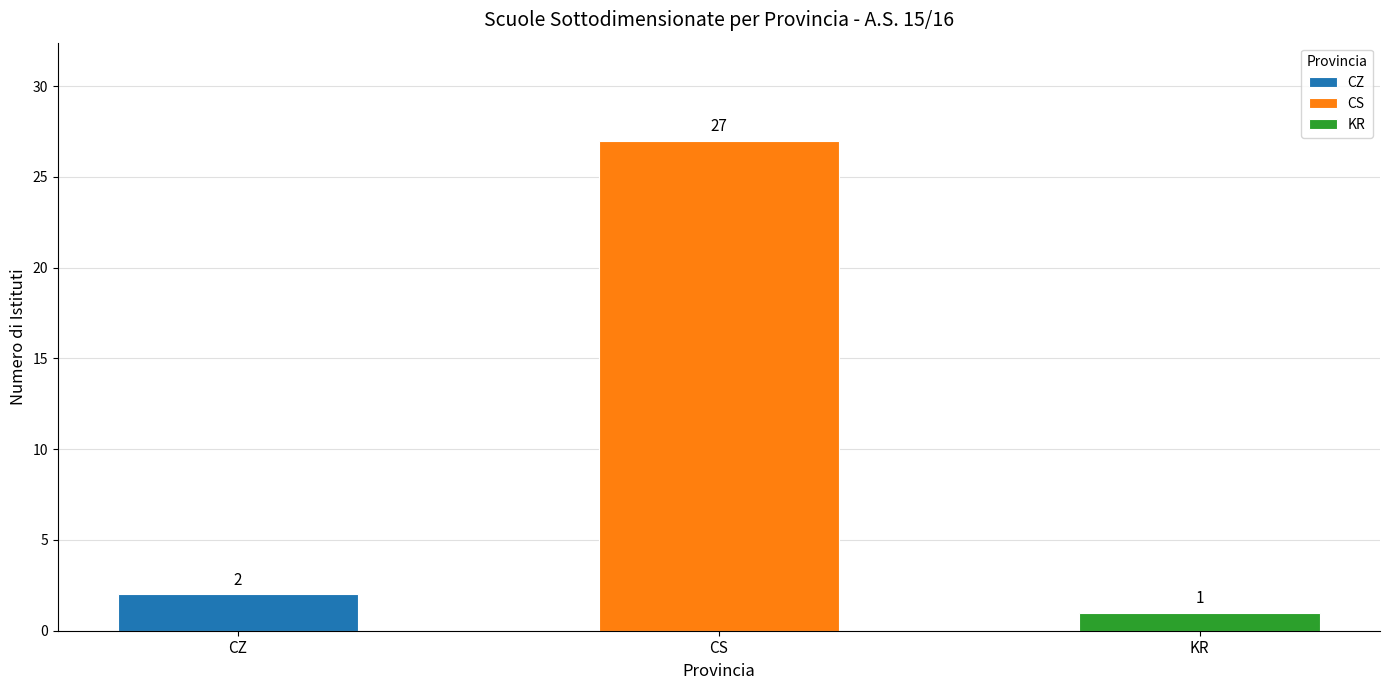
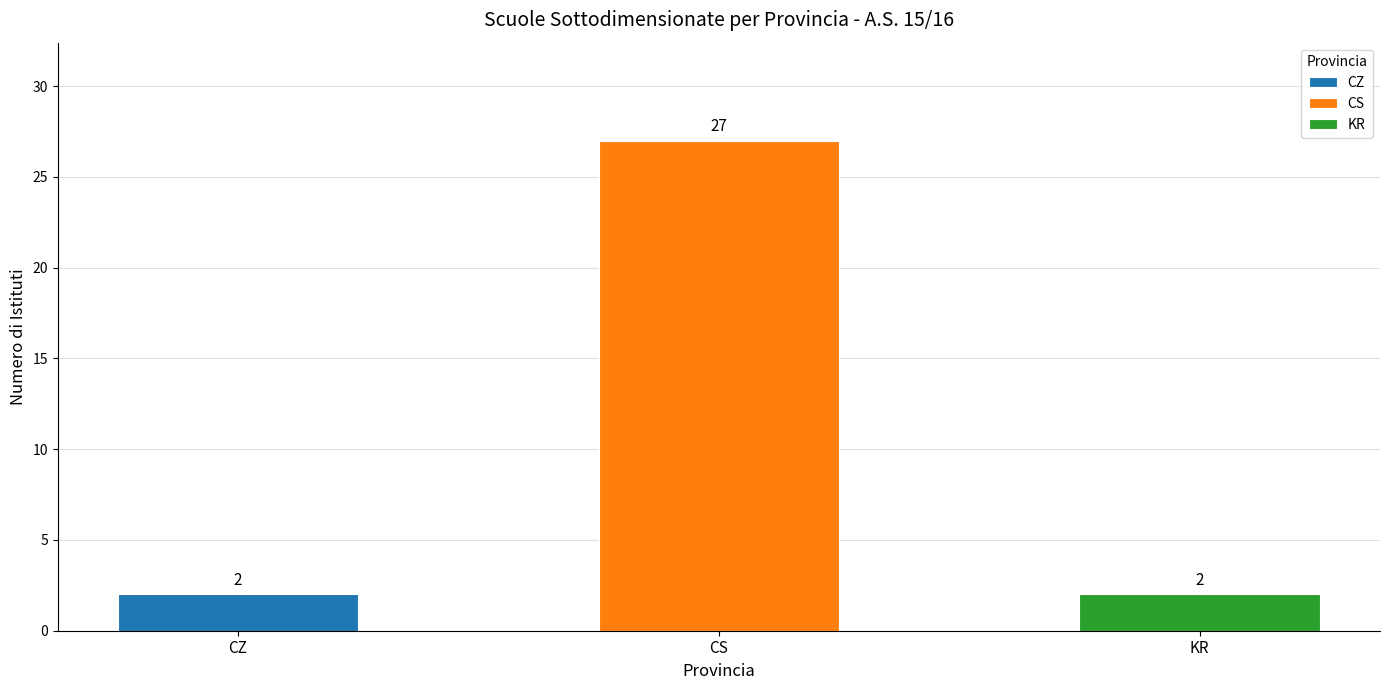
KR: 1 -> 2
